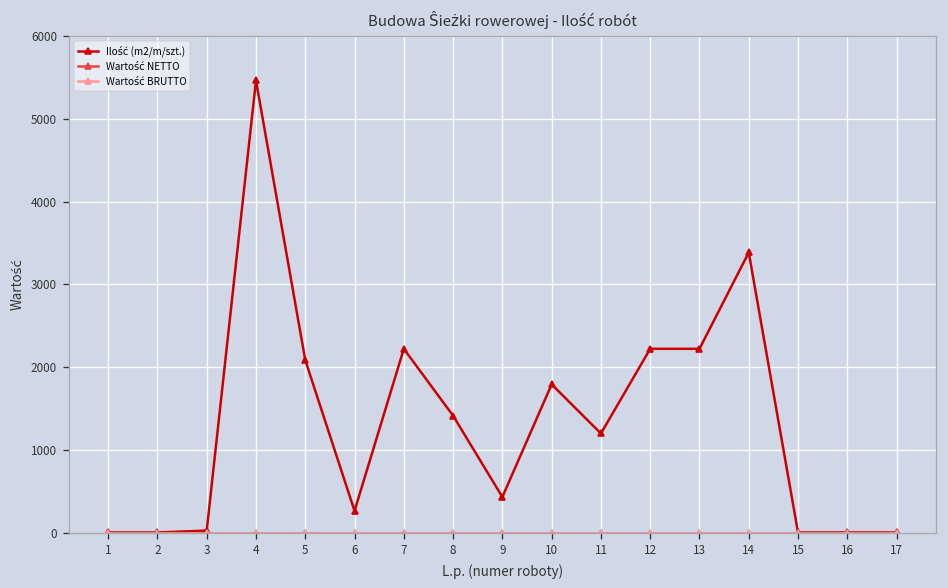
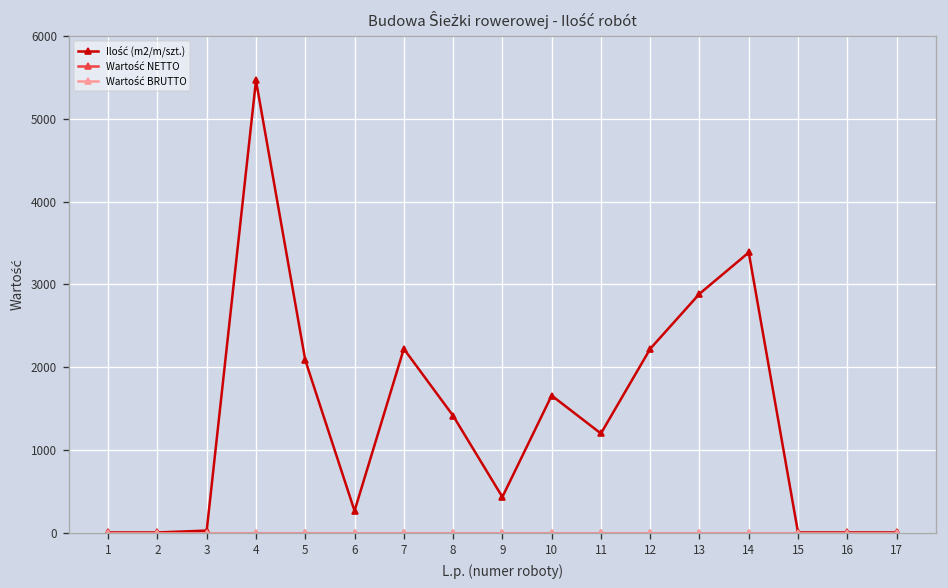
Ilość (m2/m/szt.), 10: 1800 -> 1700
Ilość (m2/m/szt.), 13: 2200 -> 2900
